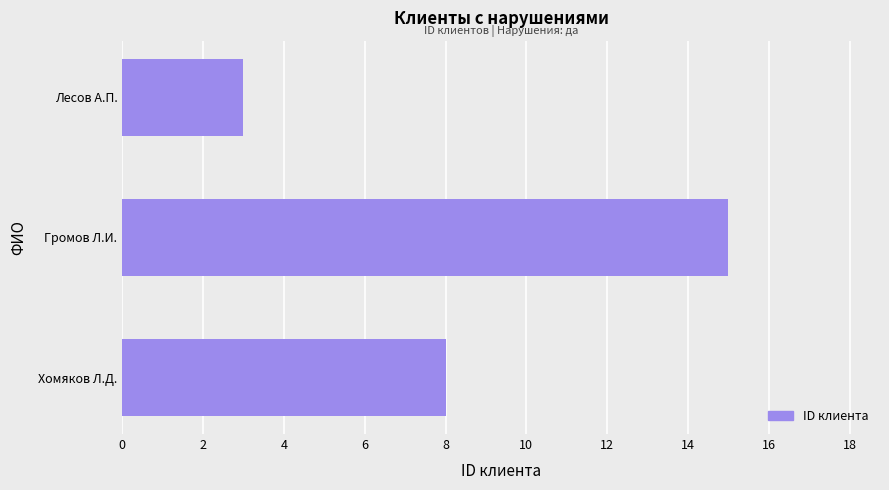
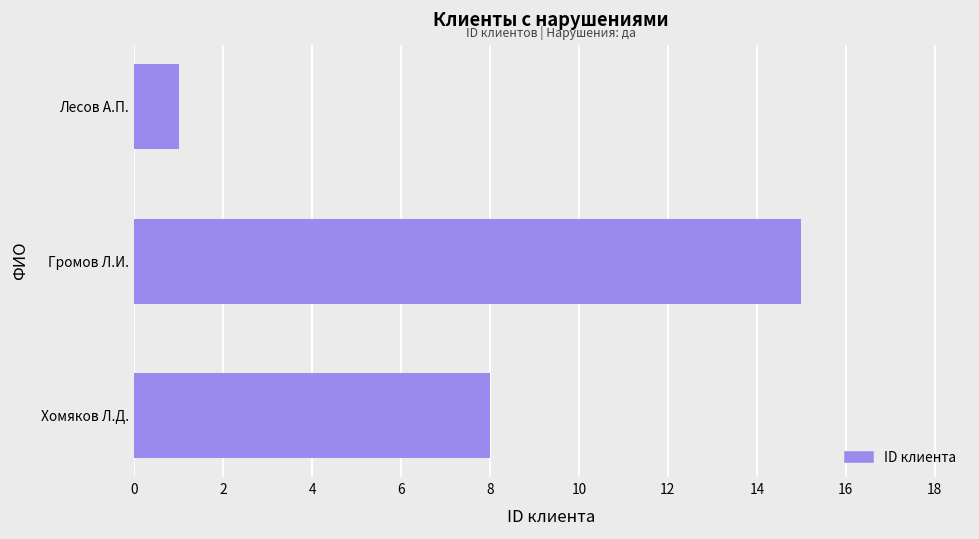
Лесов А.П.: 3 -> 1
